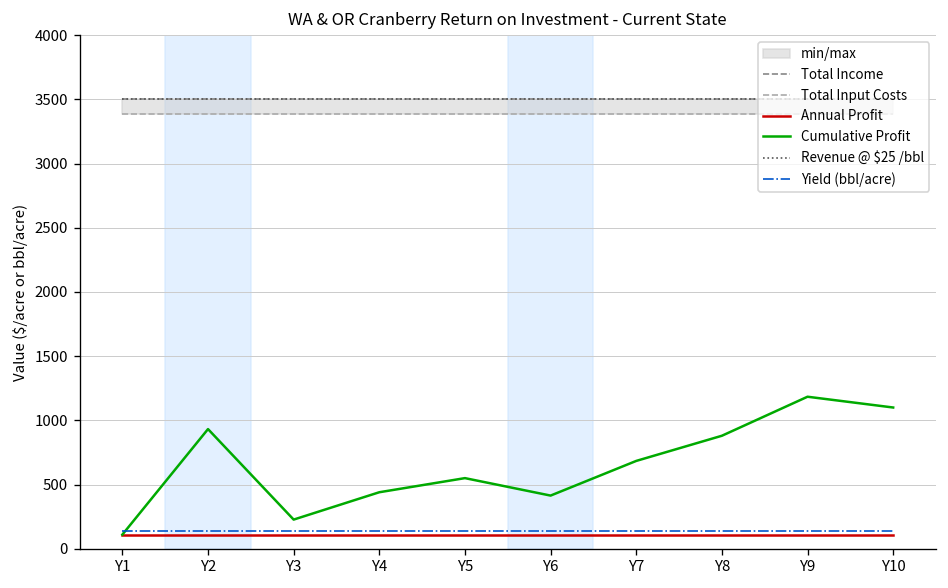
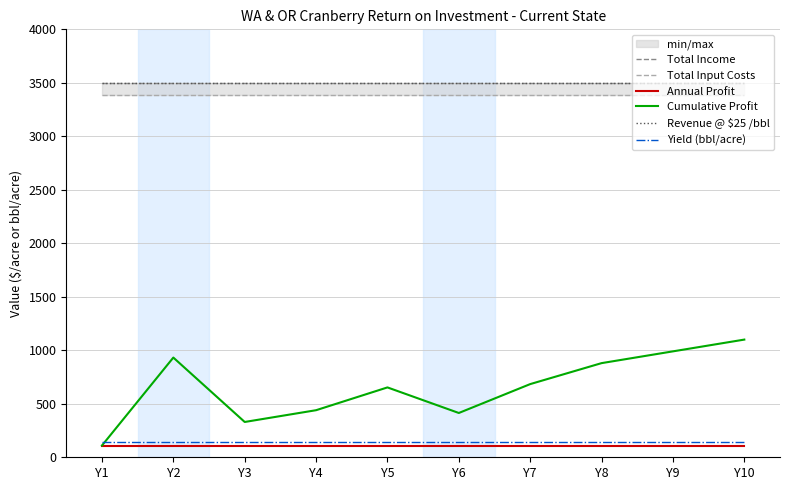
Cumulative Profit, Y3: 230 -> 330
Cumulative Profit, Y5: 550 -> 650
Cumulative Profit, Y9: 1180 -> 990
